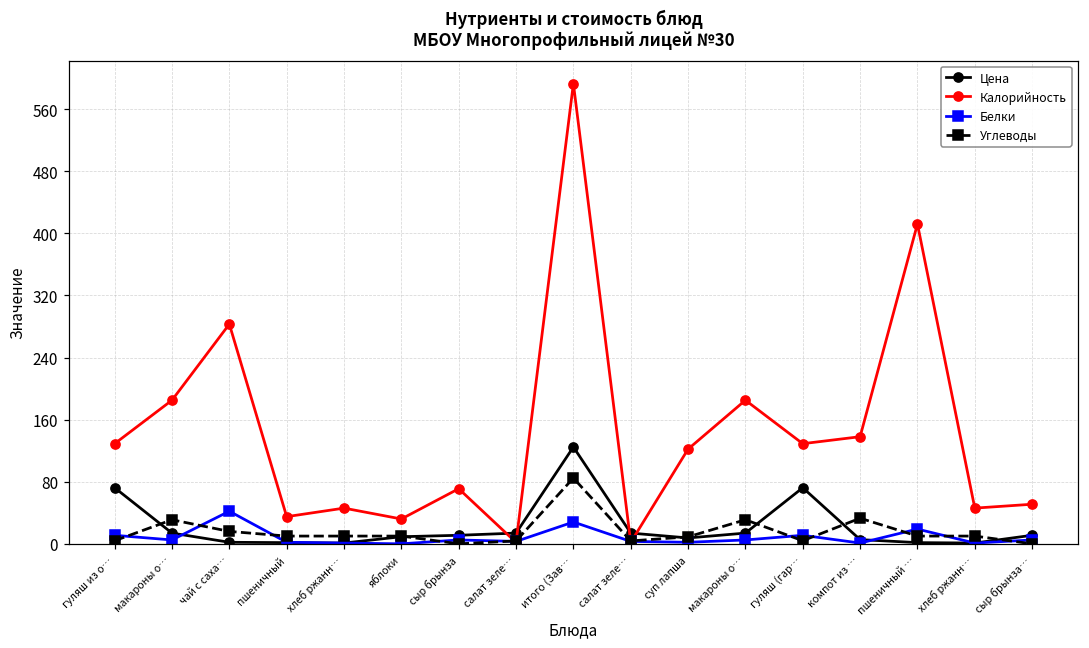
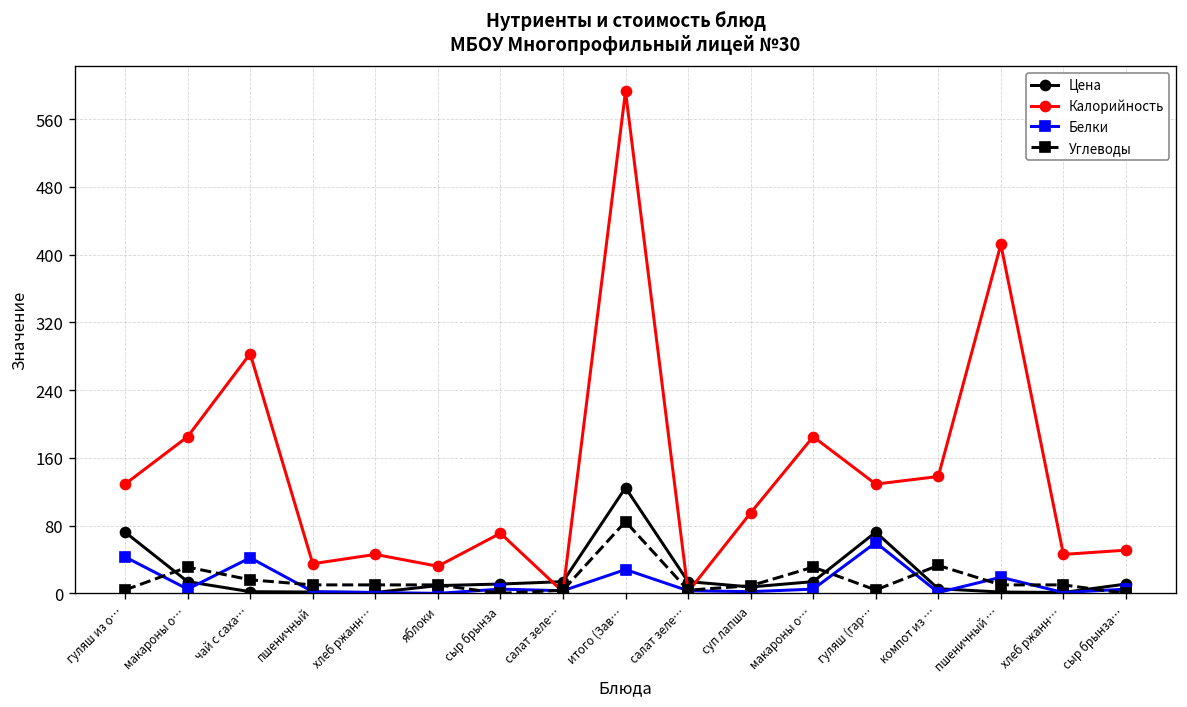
Белки, гуляш из о…: 10 -> 40
Калорийность, суп лапша: 120 -> 100
Белки, гуляш (гар…: 10 -> 60
